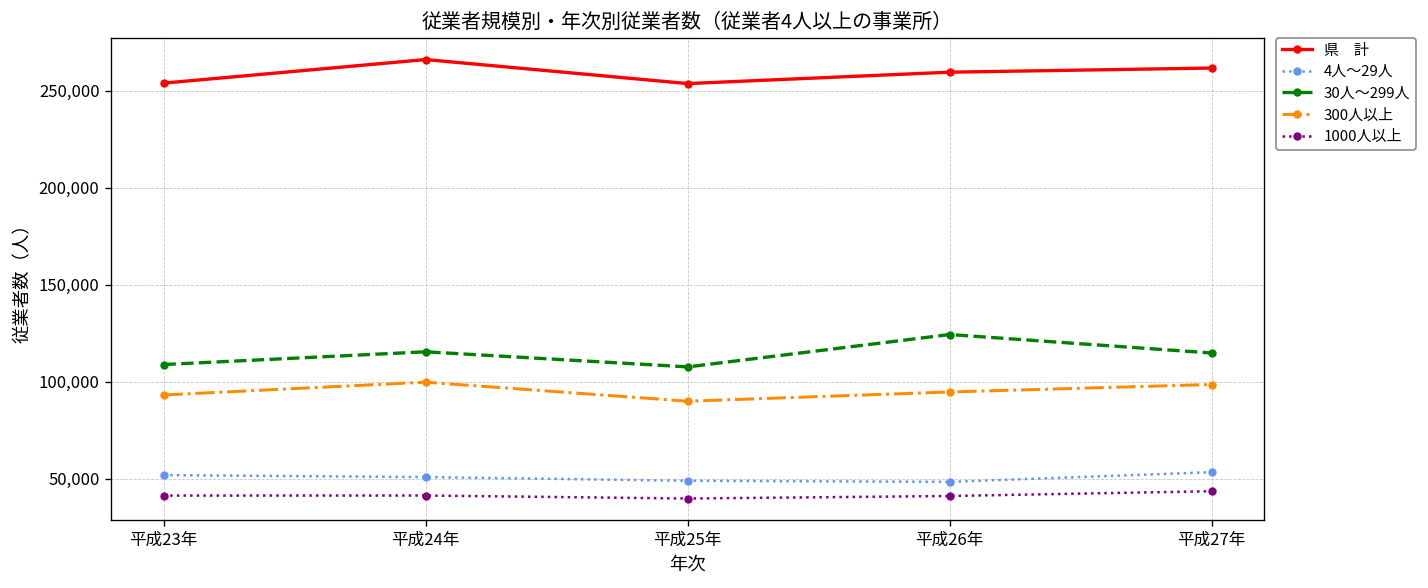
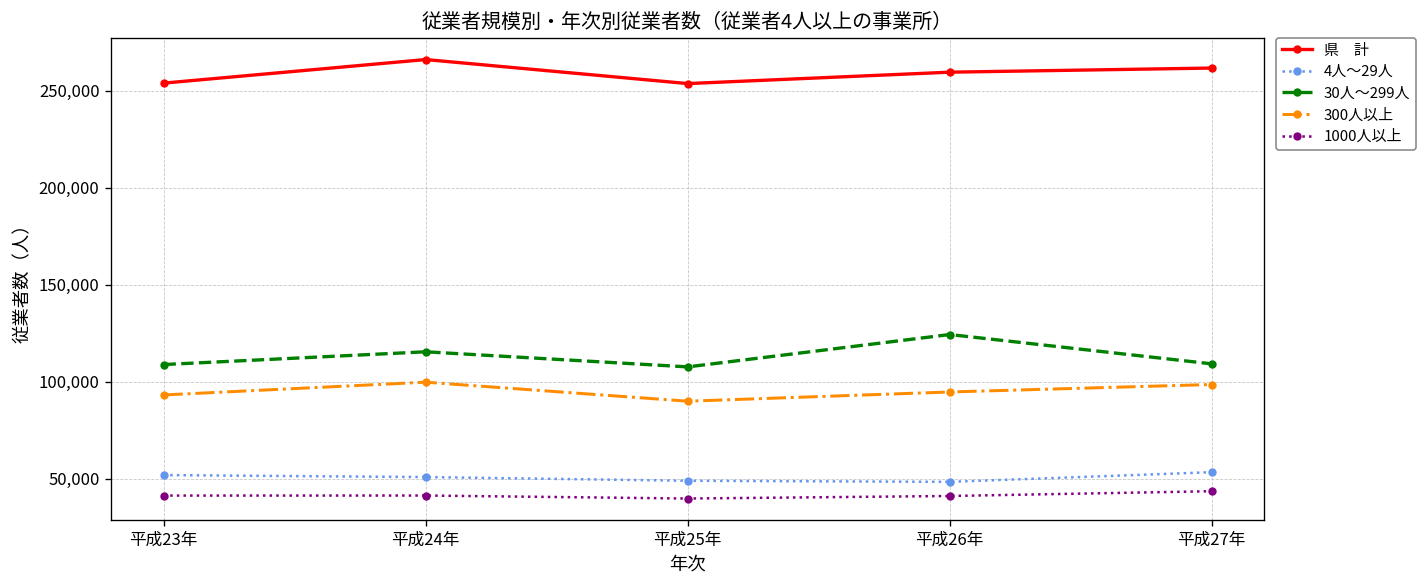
30人～299人, 平成27年: 115,000 -> 109,000
